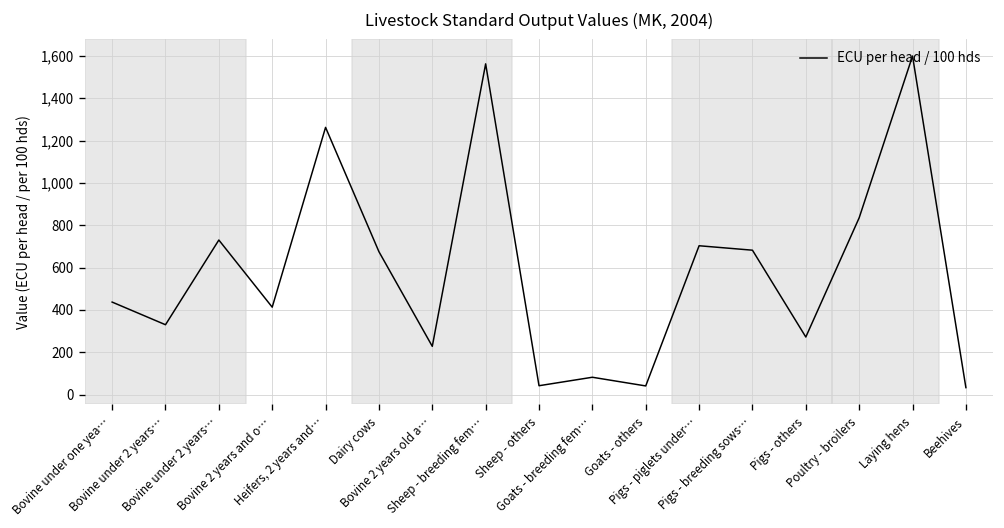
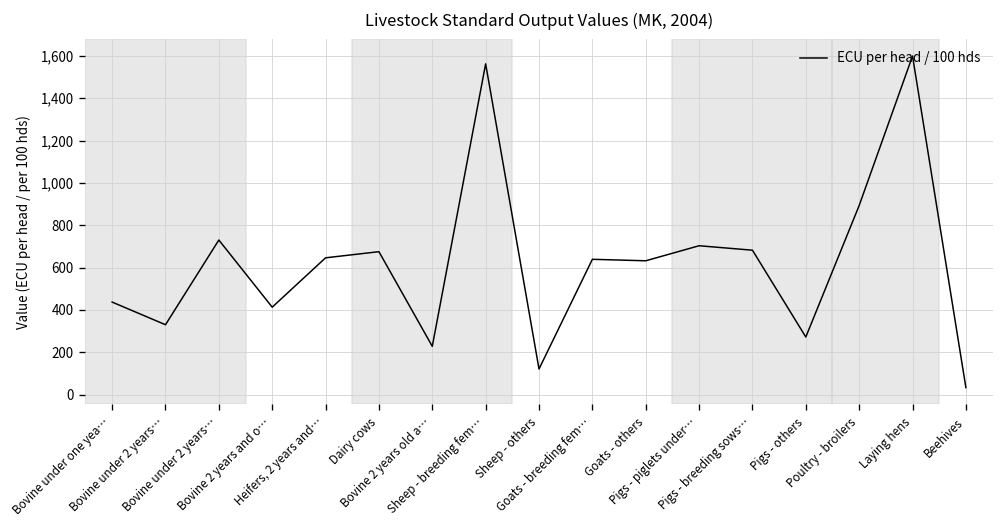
Heifers, 2 years and…: 1,260 -> 650
Sheep - others: 40 -> 120
Goats - breeding fem…: 80 -> 640
Goats - others: 40 -> 630
Poultry - broilers: 840 -> 890
